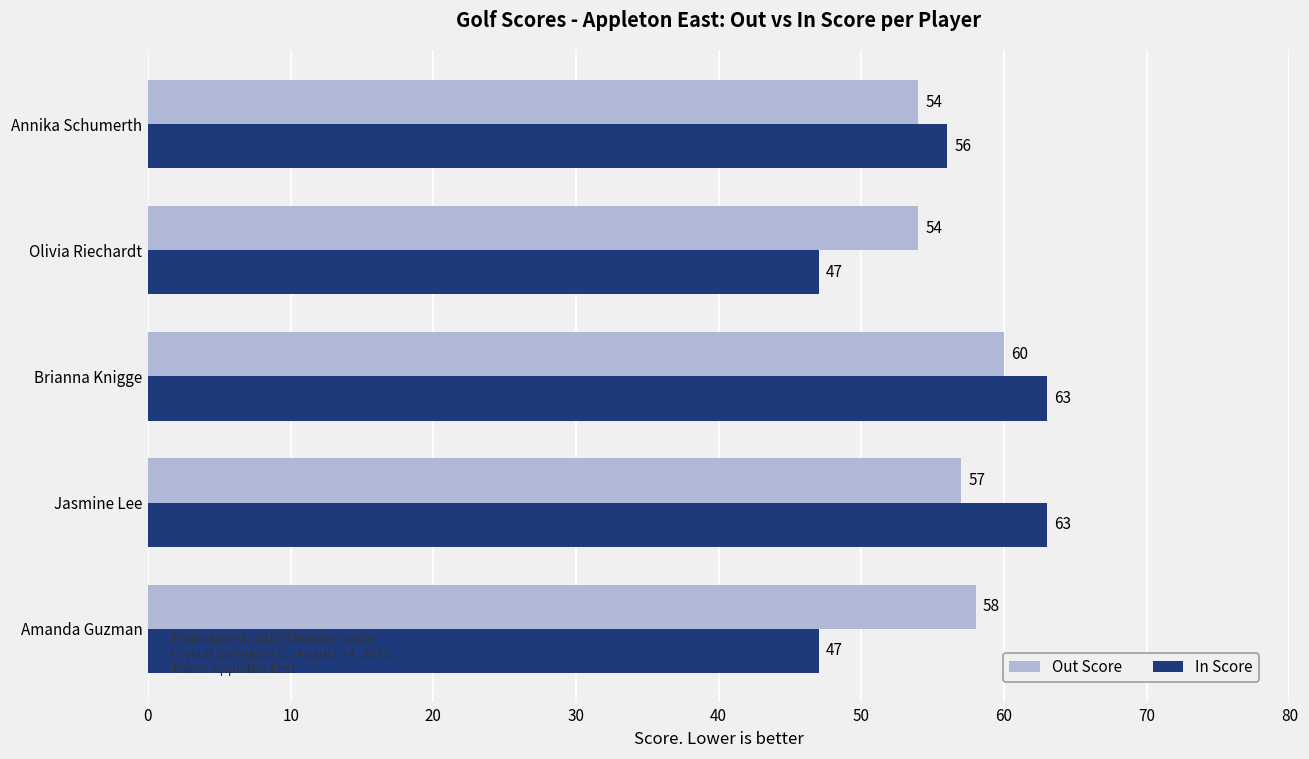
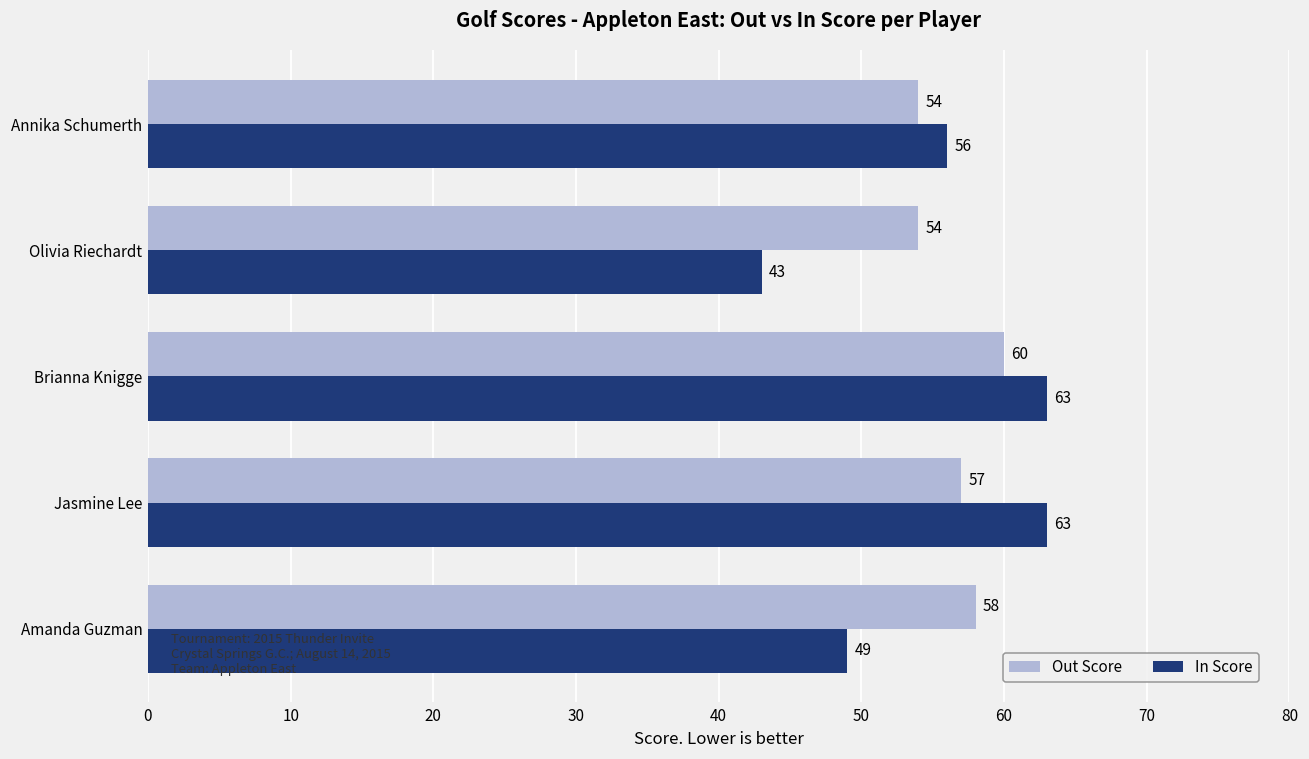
In Score, Olivia Riechardt: 47 -> 43
In Score, Amanda Guzman: 47 -> 49
